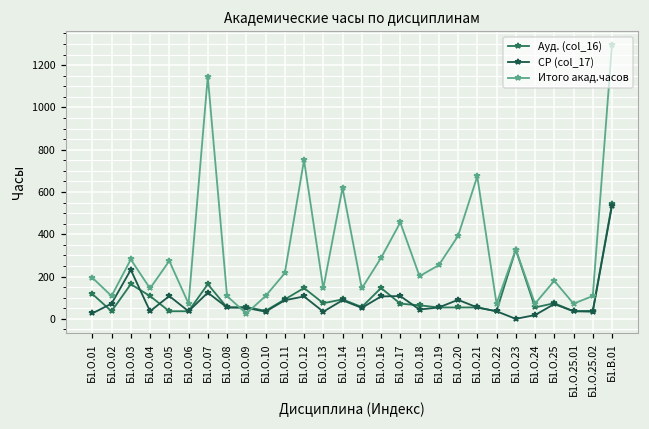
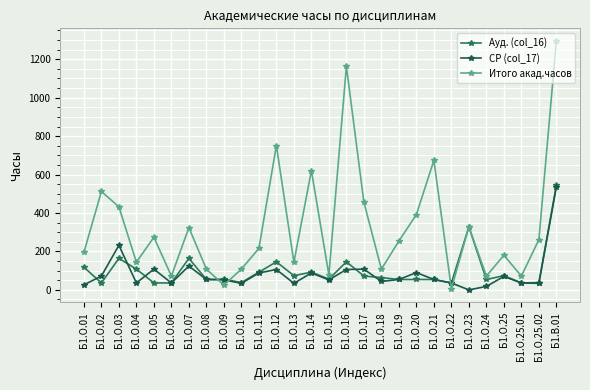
Итого акад.часов, Б1.О.02: 110 -> 510
Итого акад.часов, Б1.О.03: 280 -> 430
Итого акад.часов, Б1.О.07: 1150 -> 320
Итого акад.часов, Б1.О.15: 140 -> 80
Итого акад.часов, Б1.О.16: 290 -> 1160
Итого акад.часов, Б1.О.18: 200 -> 110
Итого акад.часов, Б1.О.22: 70 -> 10
Итого акад.часов, Б1.О.25.02: 110 -> 260
